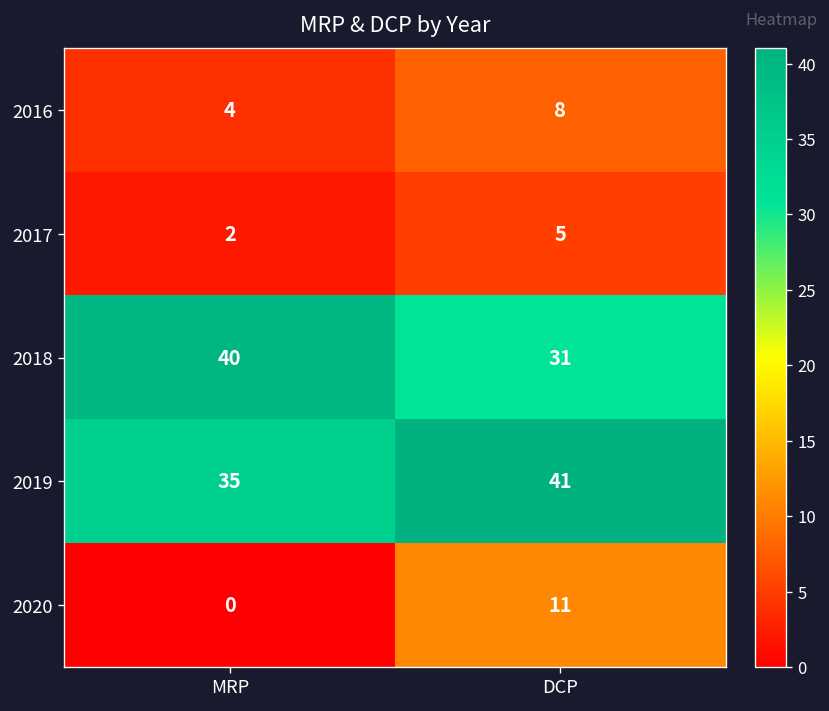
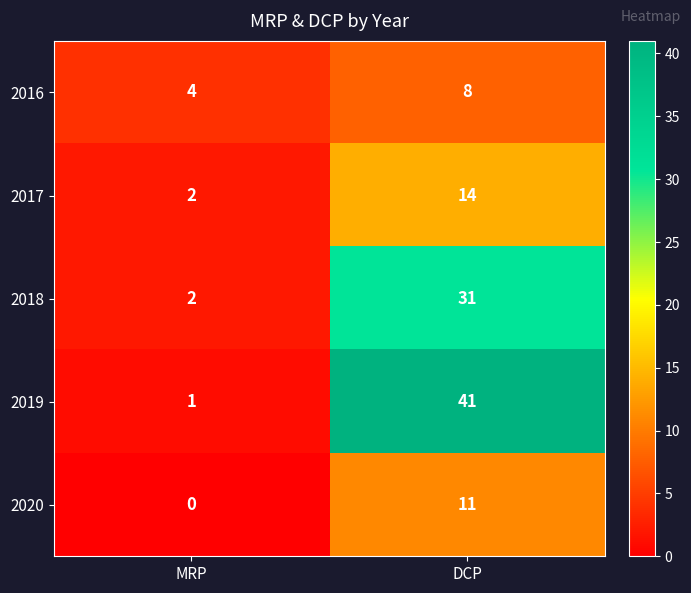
2017, DCP: 5 -> 14
2018, MRP: 40 -> 2
2019, MRP: 35 -> 1
